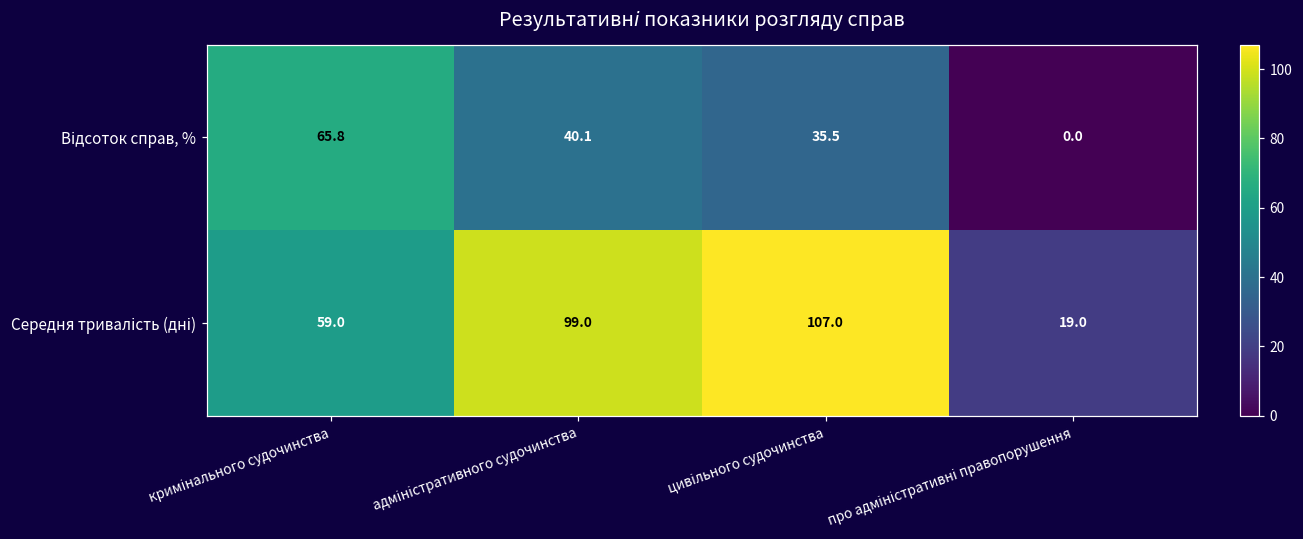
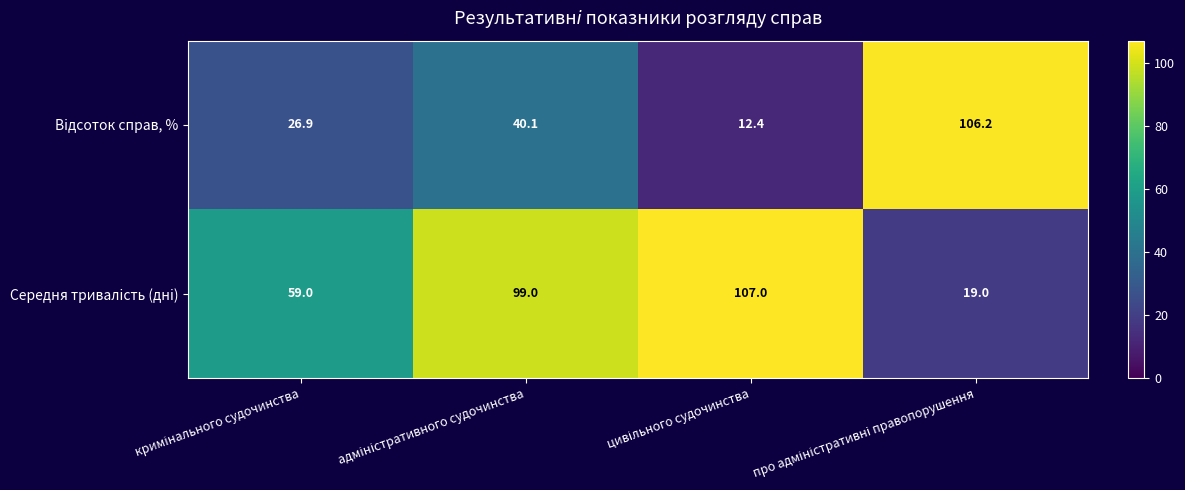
Відсоток справ, %, кримінального судочинства: 65.8 -> 26.9
Відсоток справ, %, цивільного судочинства: 35.5 -> 12.4
Відсоток справ, %, про адміністративні правопорушення: 0.0 -> 106.2
